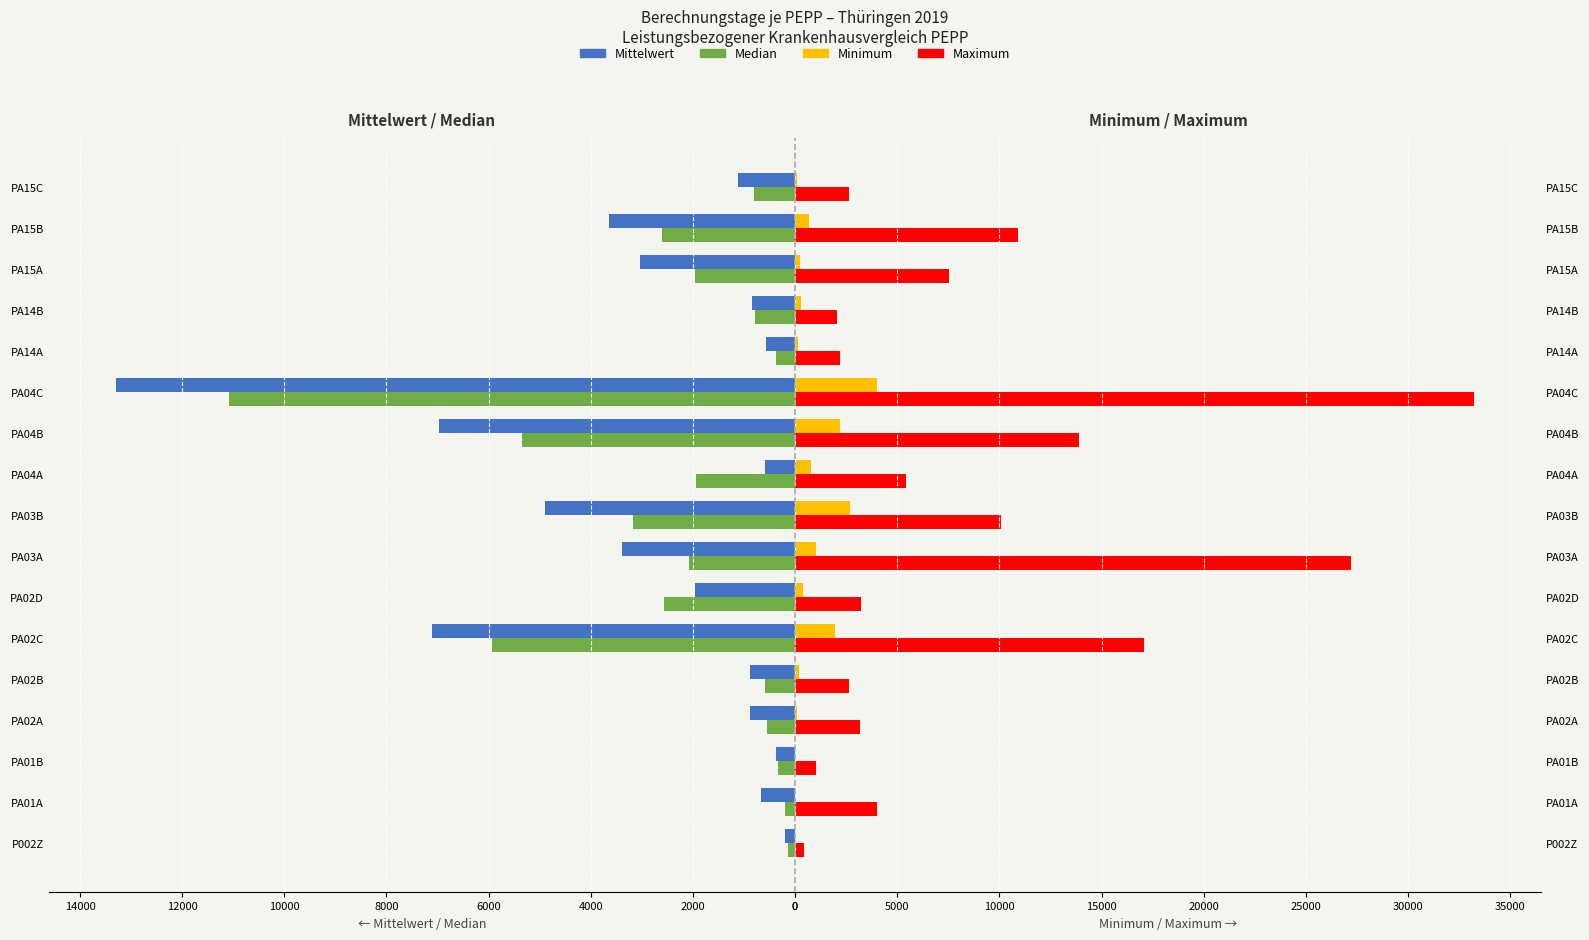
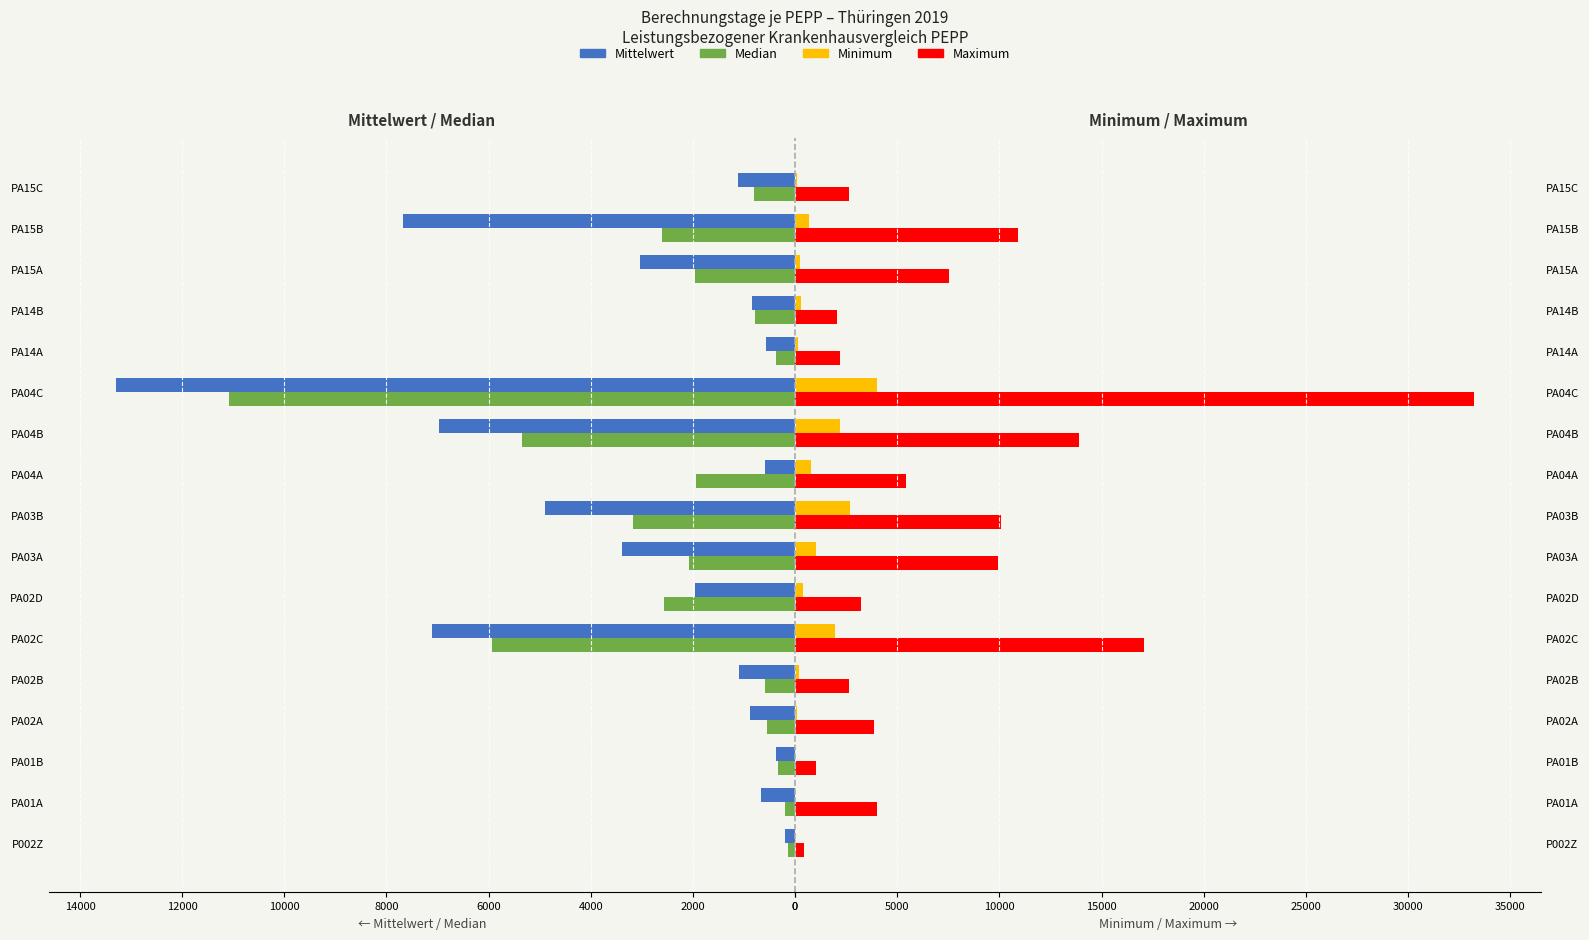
Mittelwert / Median, Mittelwert, PA15B: 3600 -> 7700
Mittelwert / Median, Mittelwert, PA02B: 900 -> 1100
Minimum / Maximum, Maximum, PA03A: 27200 -> 9900
Minimum / Maximum, Maximum, PA02A: 3200 -> 3900
